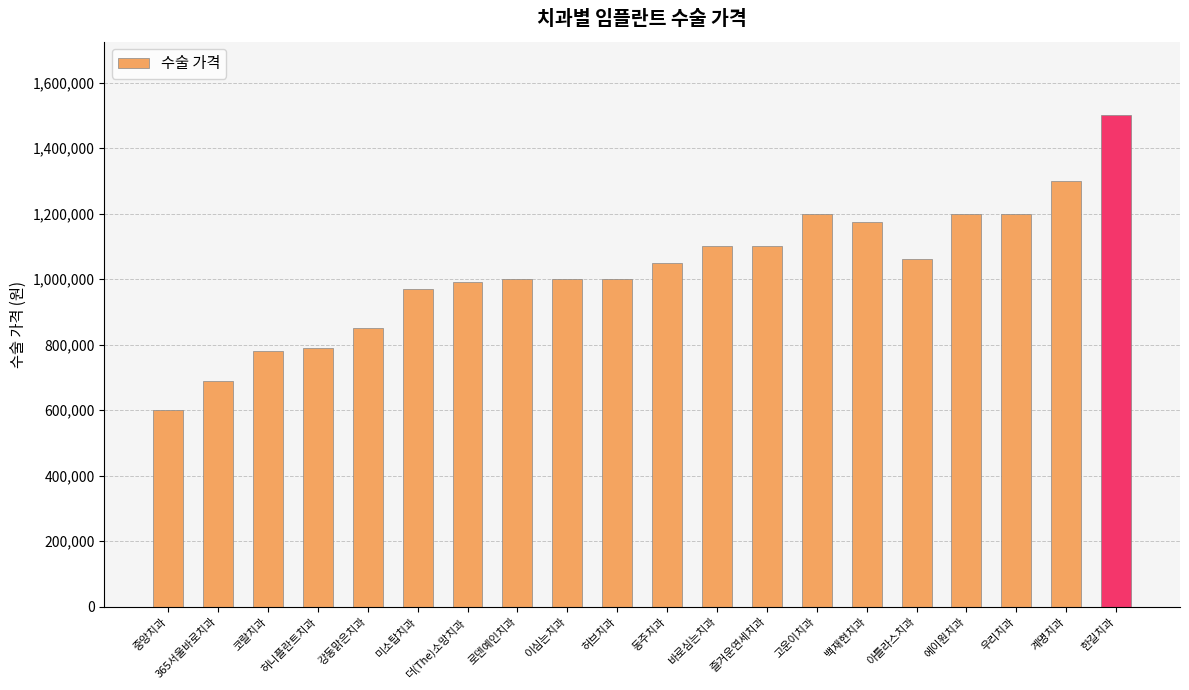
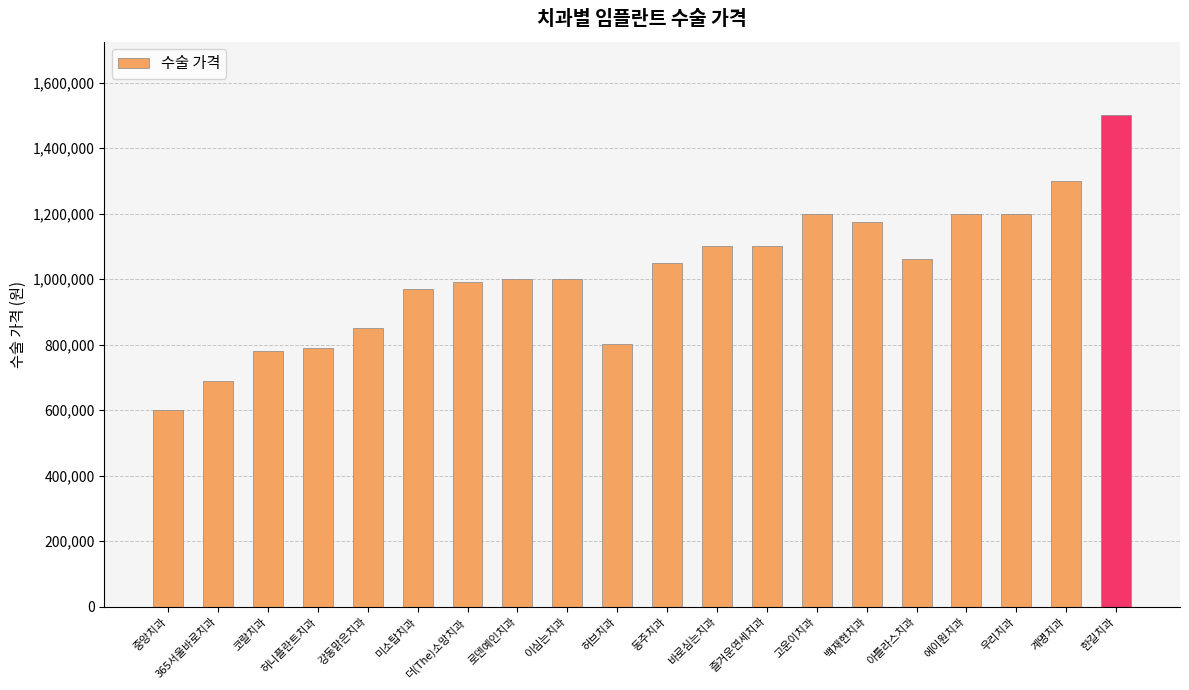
허브치과: 1,000,000 -> 800,000
